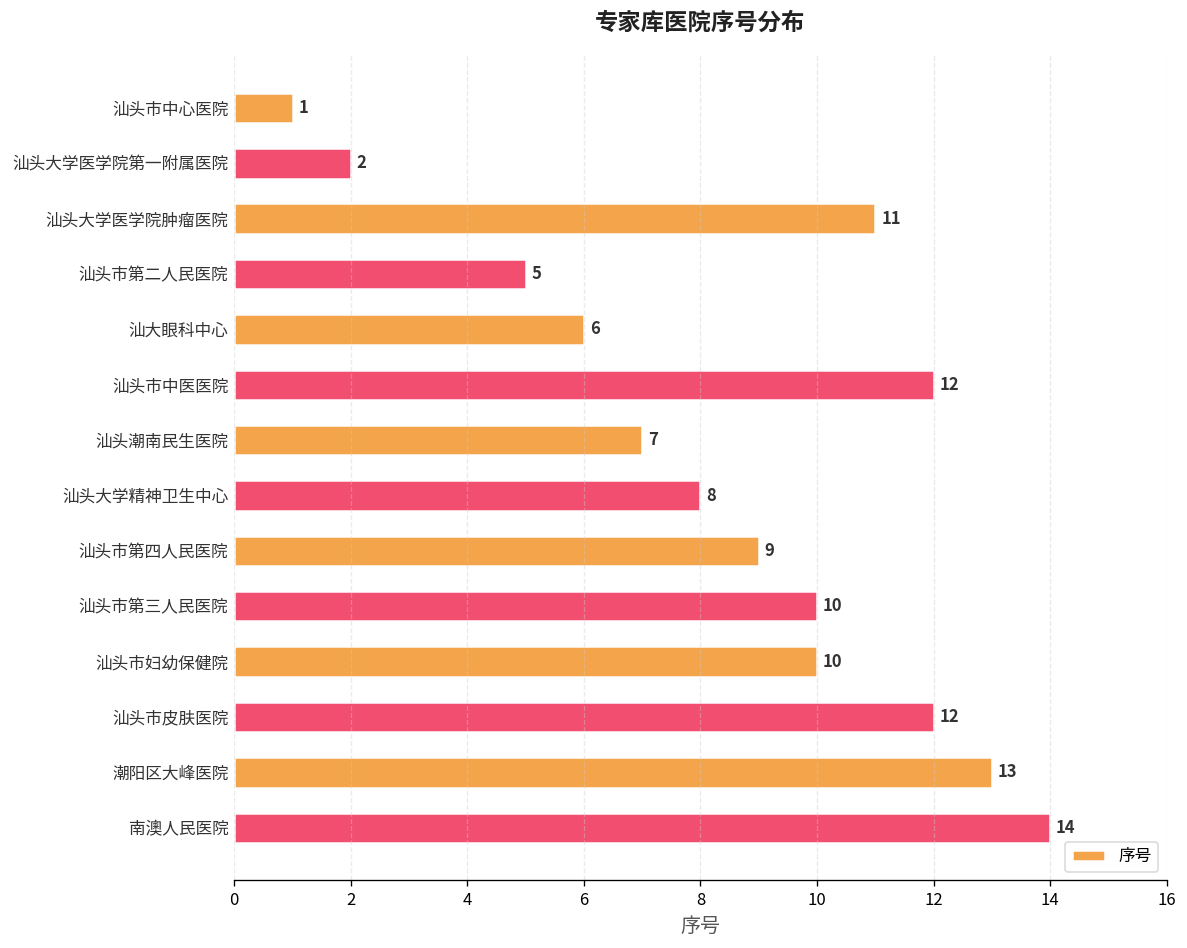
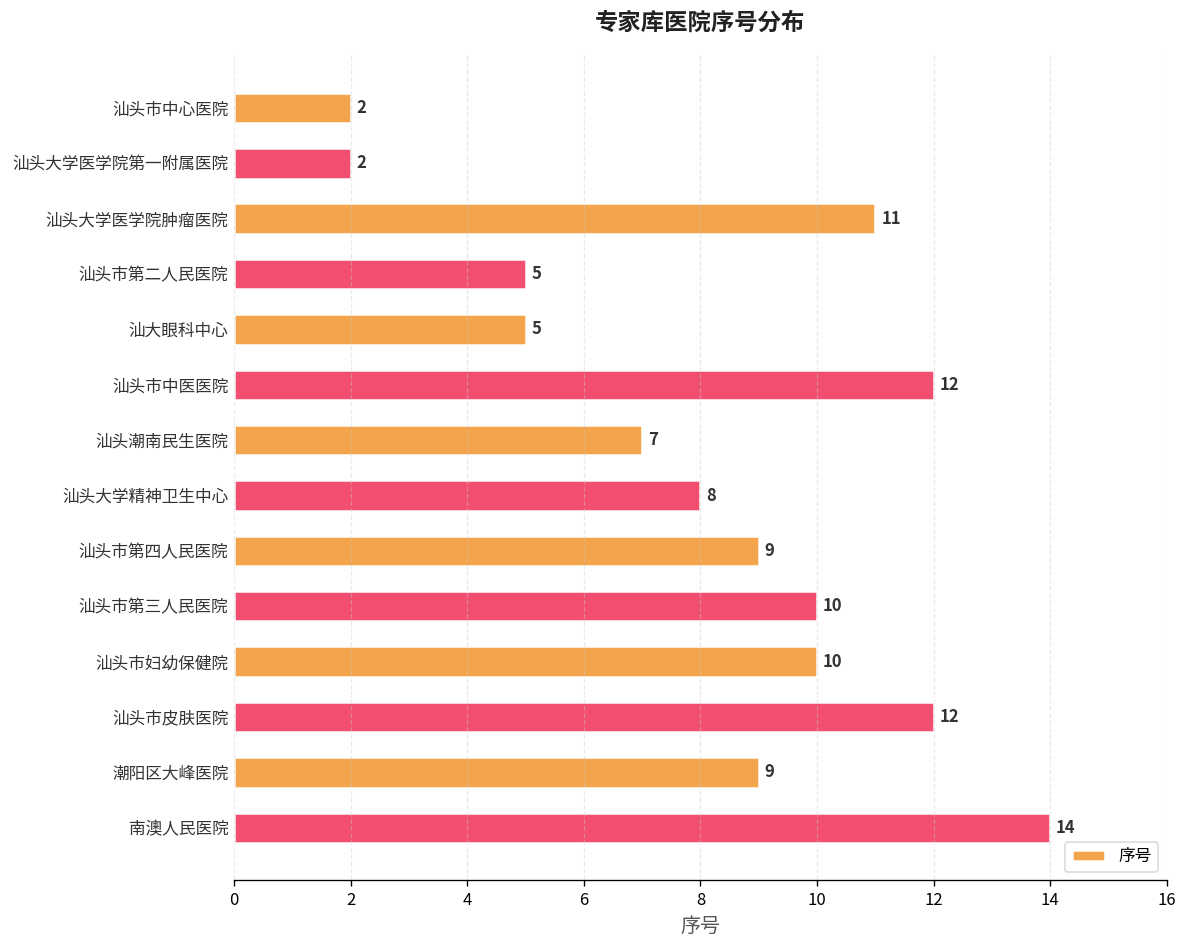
汕头市中心医院: 1 -> 2
汕大眼科中心: 6 -> 5
潮阳区大峰医院: 13 -> 9
